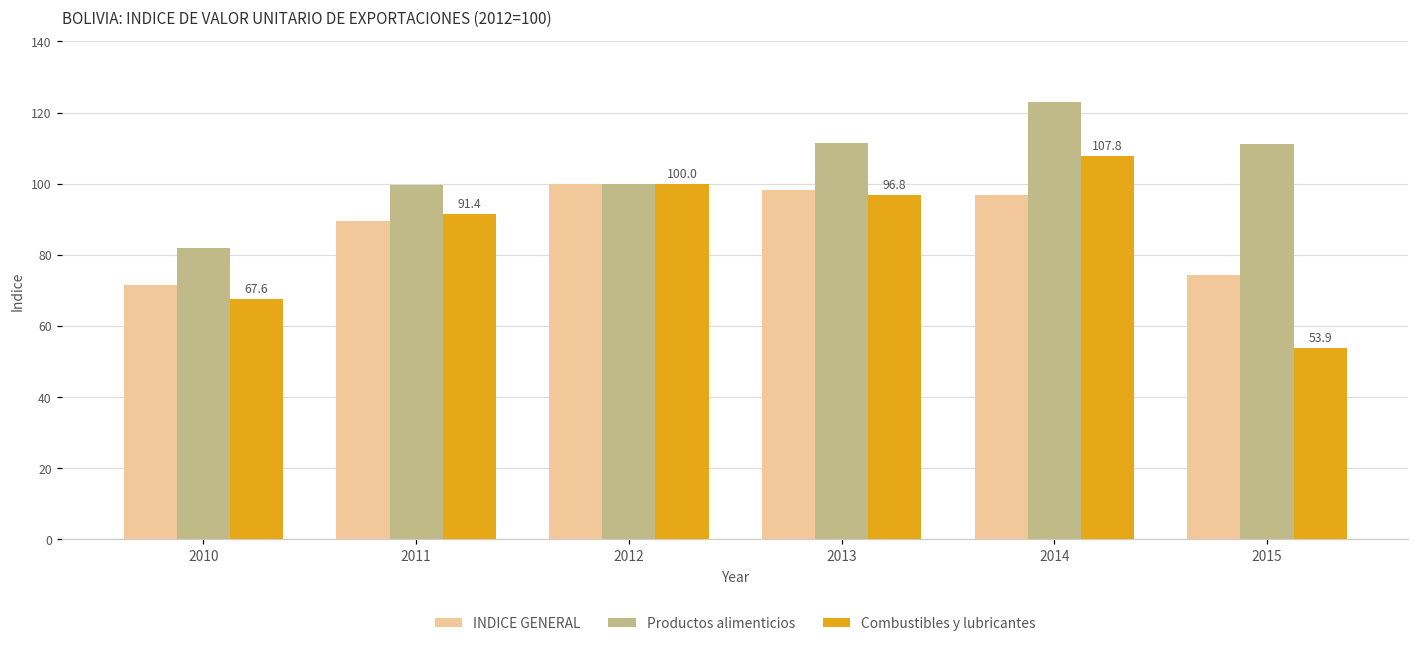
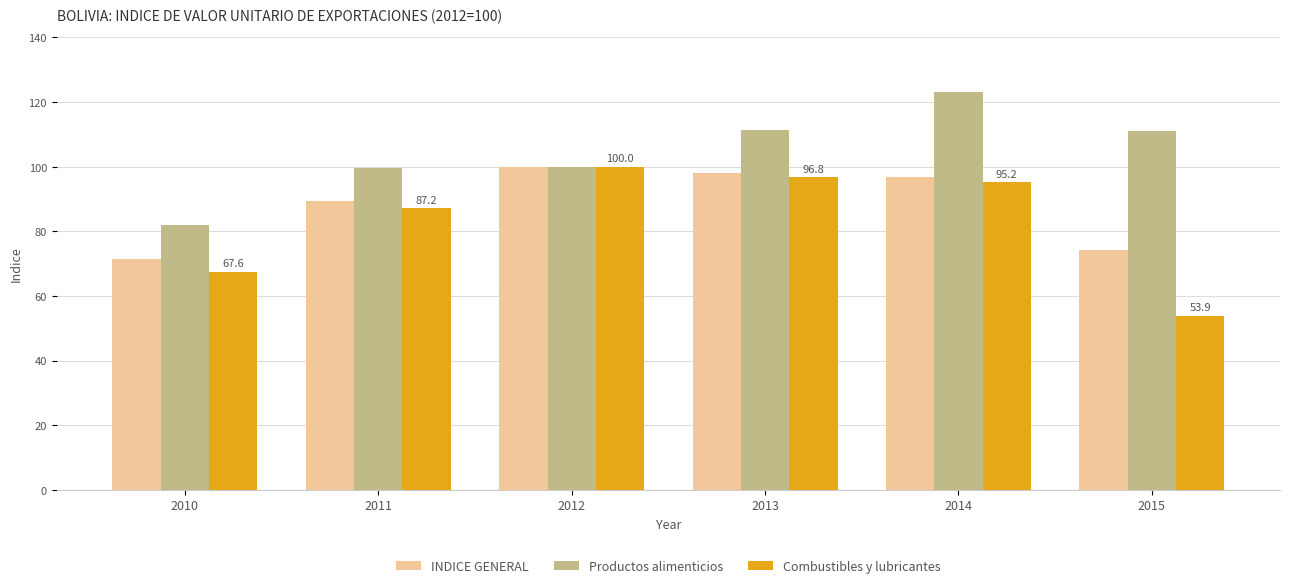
Combustibles y lubricantes, 2011: 91.4 -> 87.2
Combustibles y lubricantes, 2014: 107.8 -> 95.2
